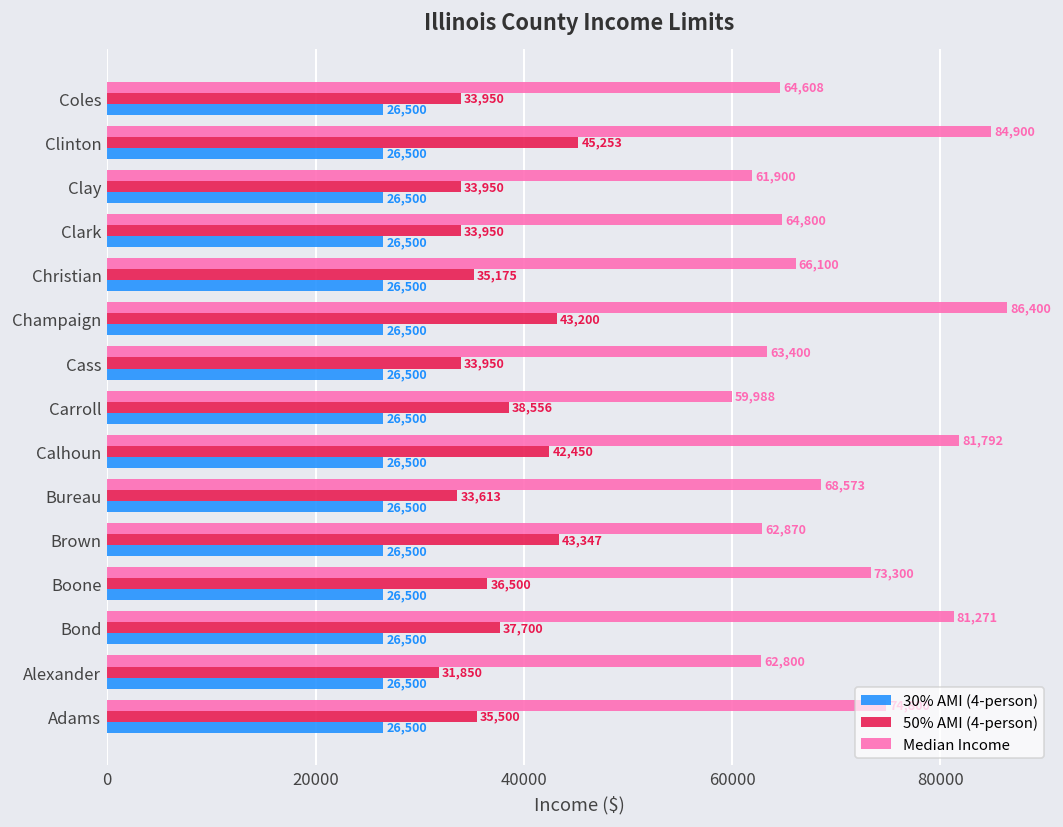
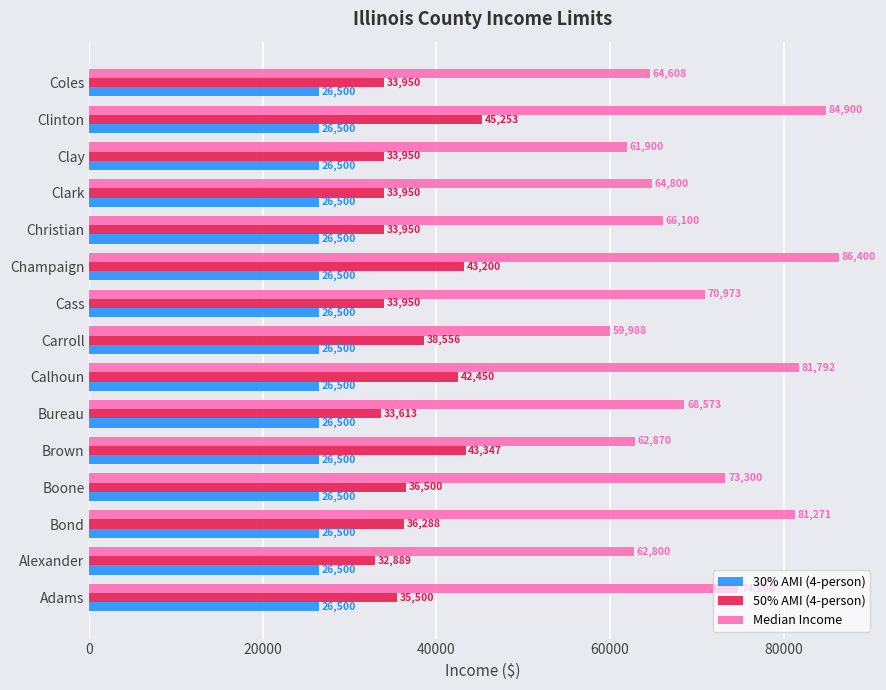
50% AMI (4-person), Christian: 35,175 -> 33,950
Median Income, Cass: 63,400 -> 70,973
50% AMI (4-person), Bond: 37,700 -> 36,288
50% AMI (4-person), Alexander: 31,850 -> 32,889
